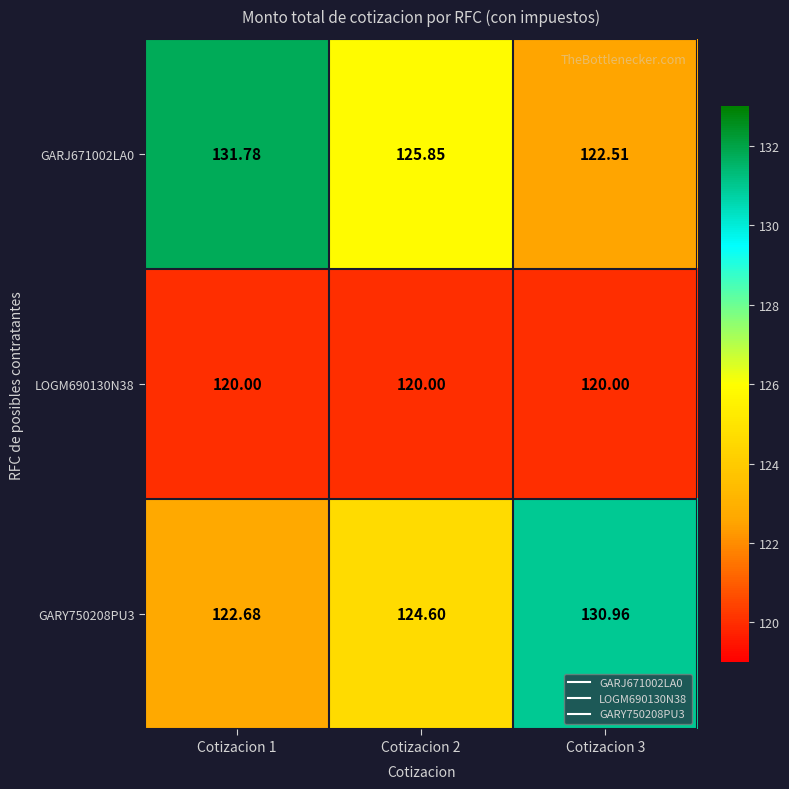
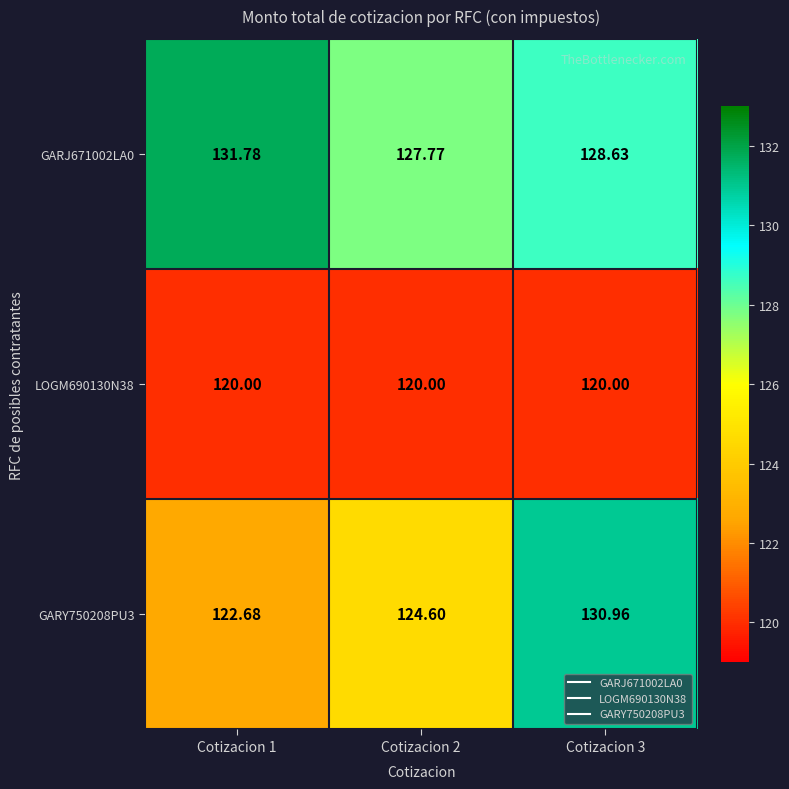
GARJ671002LA0, Cotizacion 2: 125.85 -> 127.77
GARJ671002LA0, Cotizacion 3: 122.51 -> 128.63
